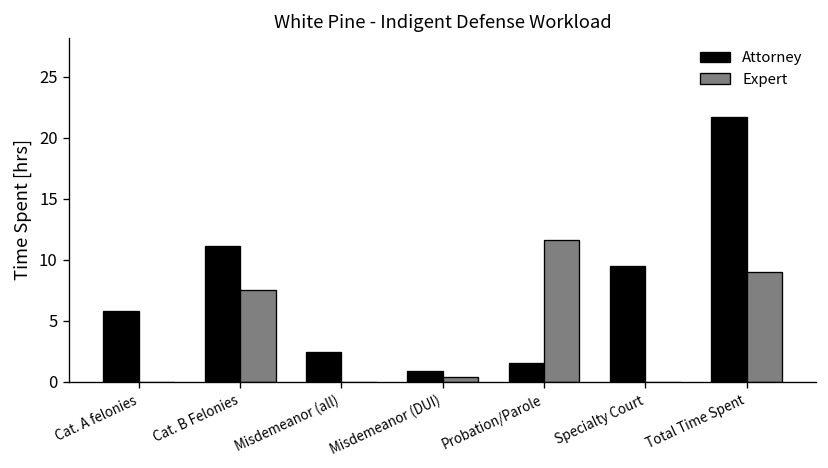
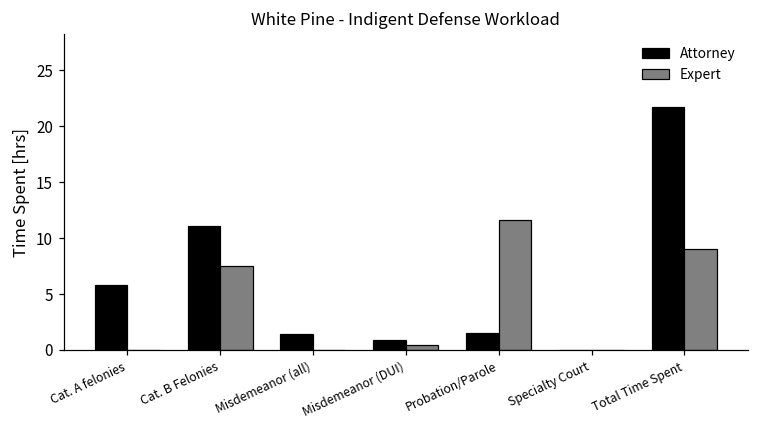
Attorney, Misdemeanor (all): 2.4 -> 1.4
Attorney, Specialty Court: 9.5 -> 0.0
